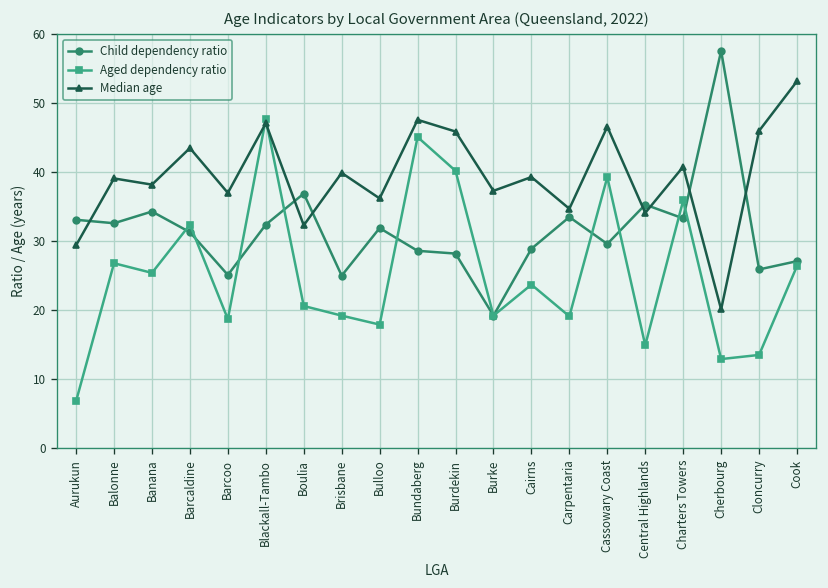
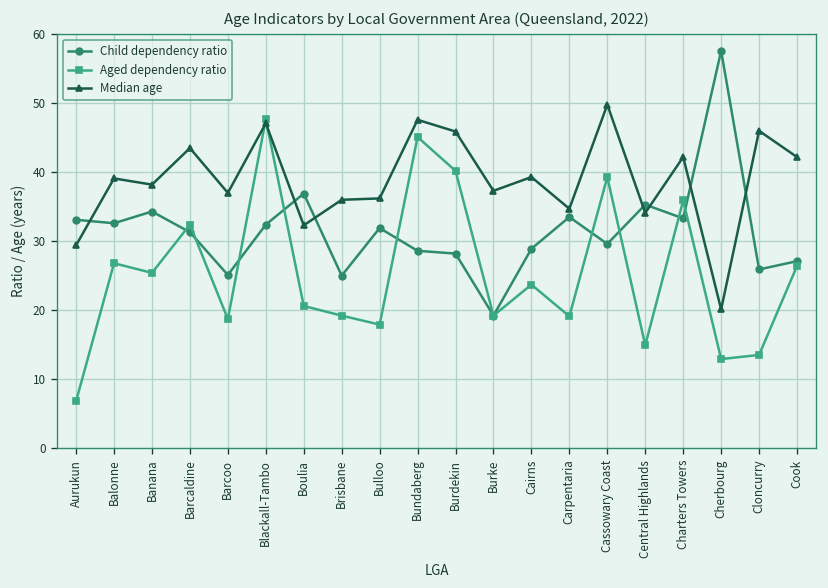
Median age, Brisbane: 40 -> 36
Median age, Cassowary Coast: 47 -> 50
Median age, Charters Towers: 41 -> 42
Median age, Cook: 53 -> 42
